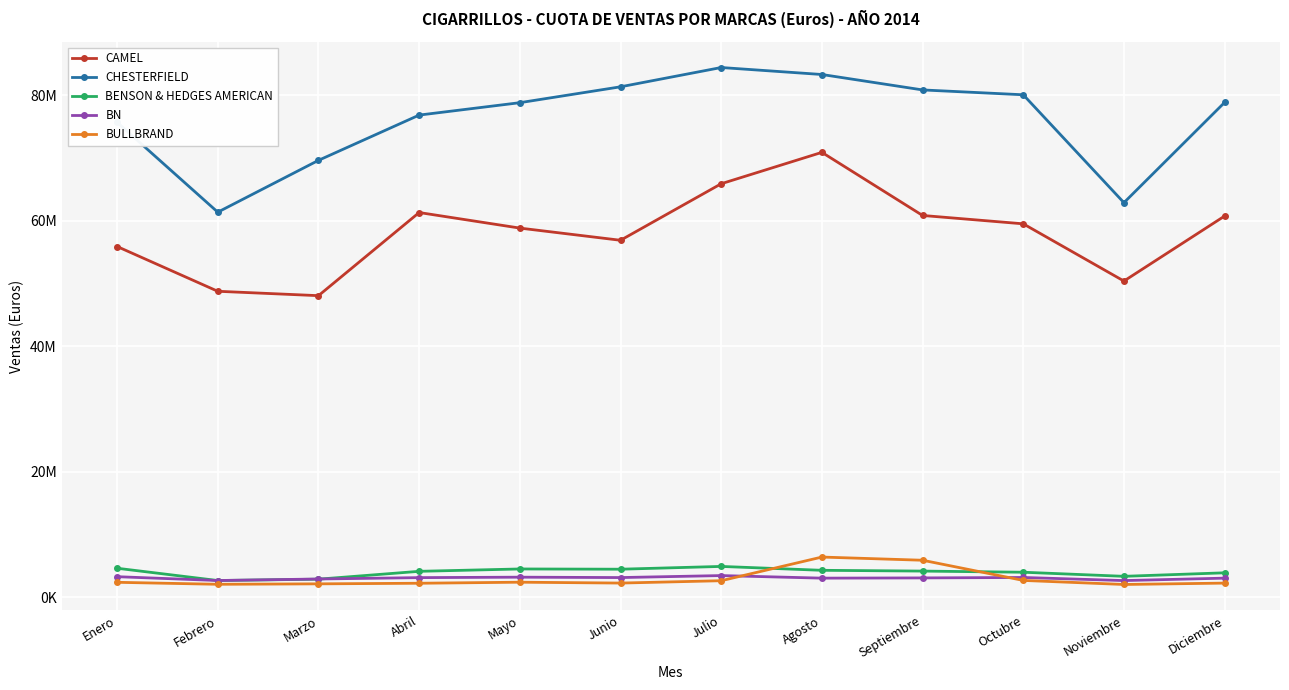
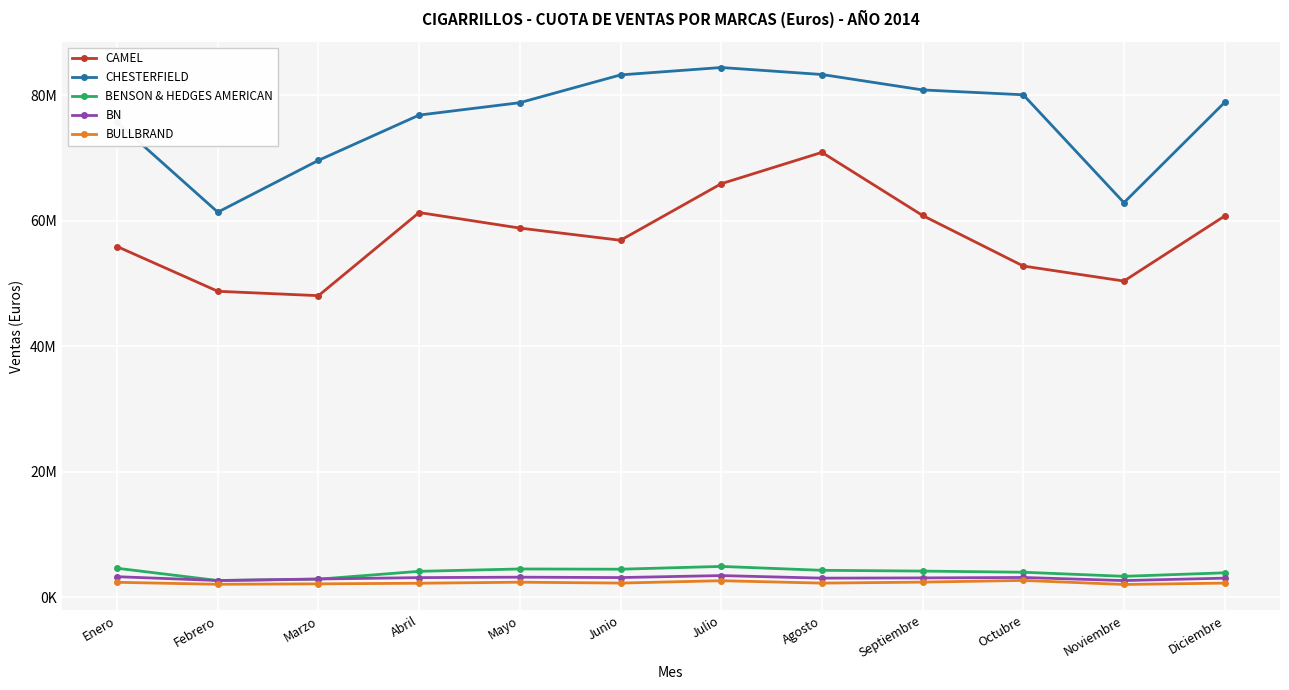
CHESTERFIELD, Junio: 81000000 -> 83000000
BULLBRAND, Agosto: 6000000 -> 2000000
BULLBRAND, Septiembre: 6000000 -> 2000000
CAMEL, Octubre: 60000000 -> 53000000
